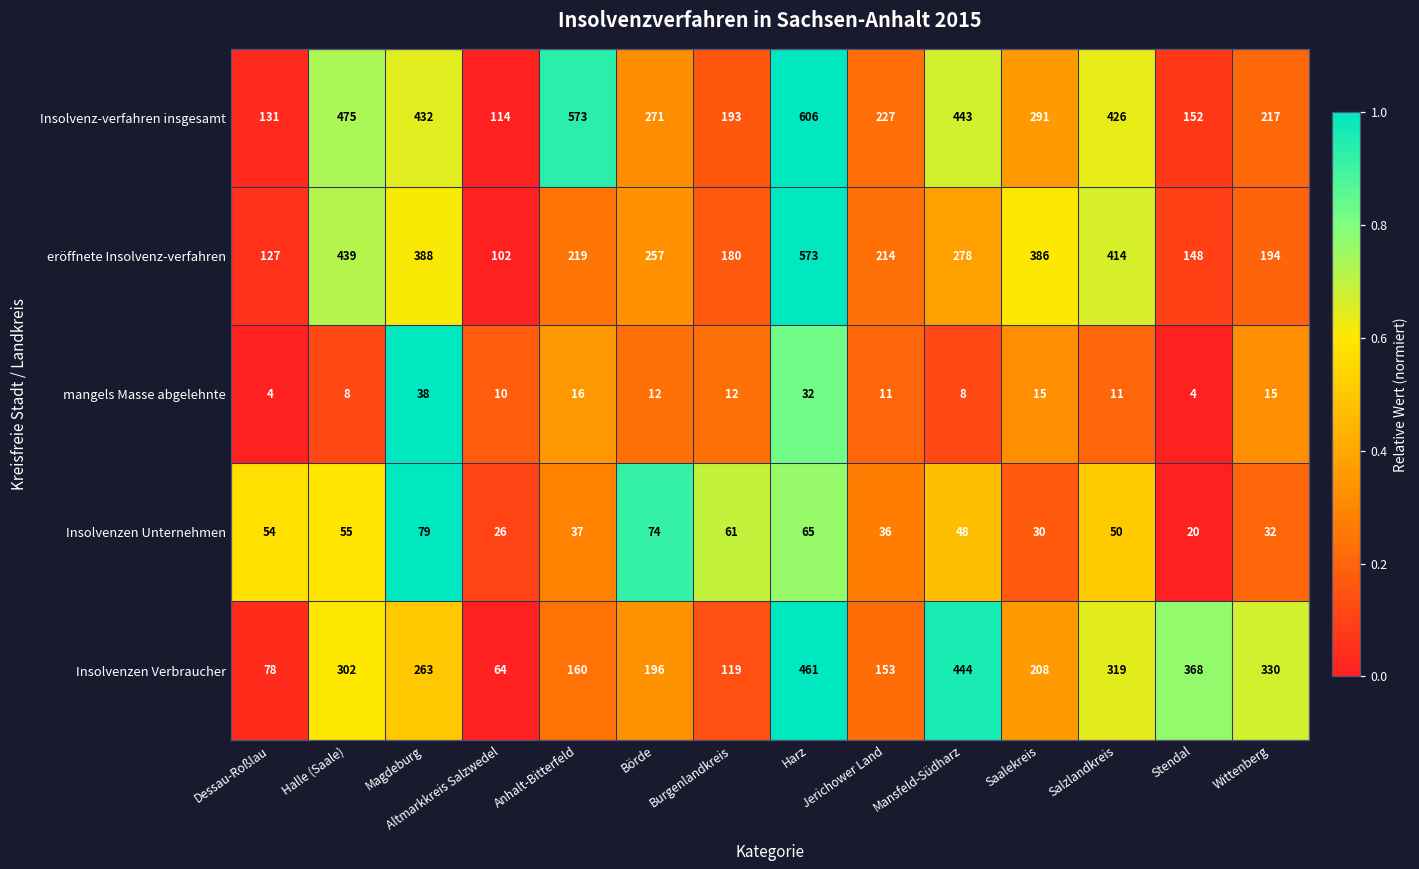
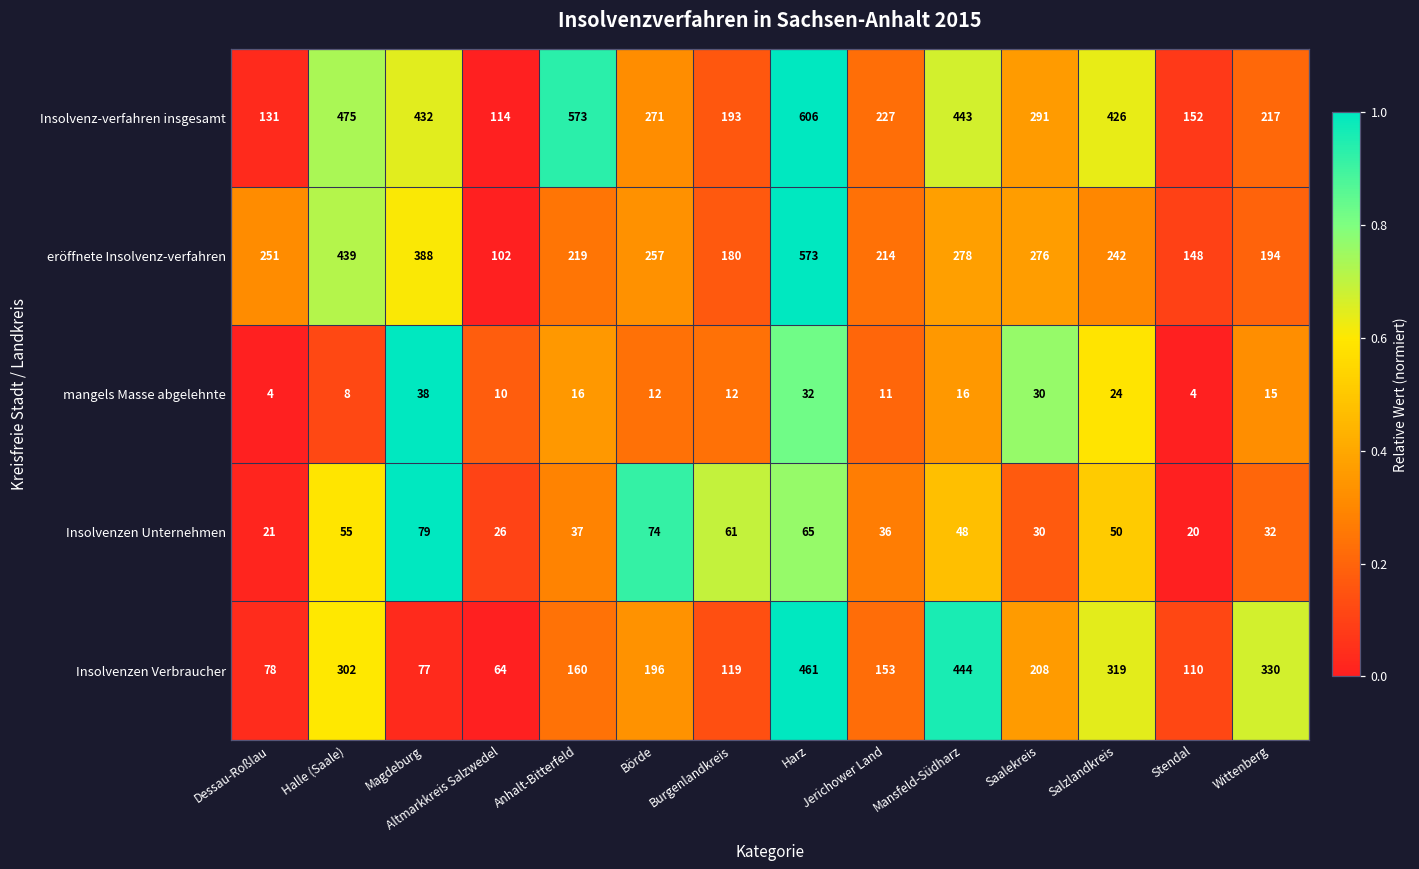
eröffnete Insolvenz-verfahren, Dessau-Roßlau: 127 -> 251
eröffnete Insolvenz-verfahren, Saalekreis: 386 -> 276
eröffnete Insolvenz-verfahren, Salzlandkreis: 414 -> 242
mangels Masse abgelehnte, Mansfeld-Südharz: 8 -> 16
mangels Masse abgelehnte, Saalekreis: 15 -> 30
mangels Masse abgelehnte, Salzlandkreis: 11 -> 24
Insolvenzen Unternehmen, Dessau-Roßlau: 54 -> 21
Insolvenzen Verbraucher, Magdeburg: 263 -> 77
Insolvenzen Verbraucher, Stendal: 368 -> 110
